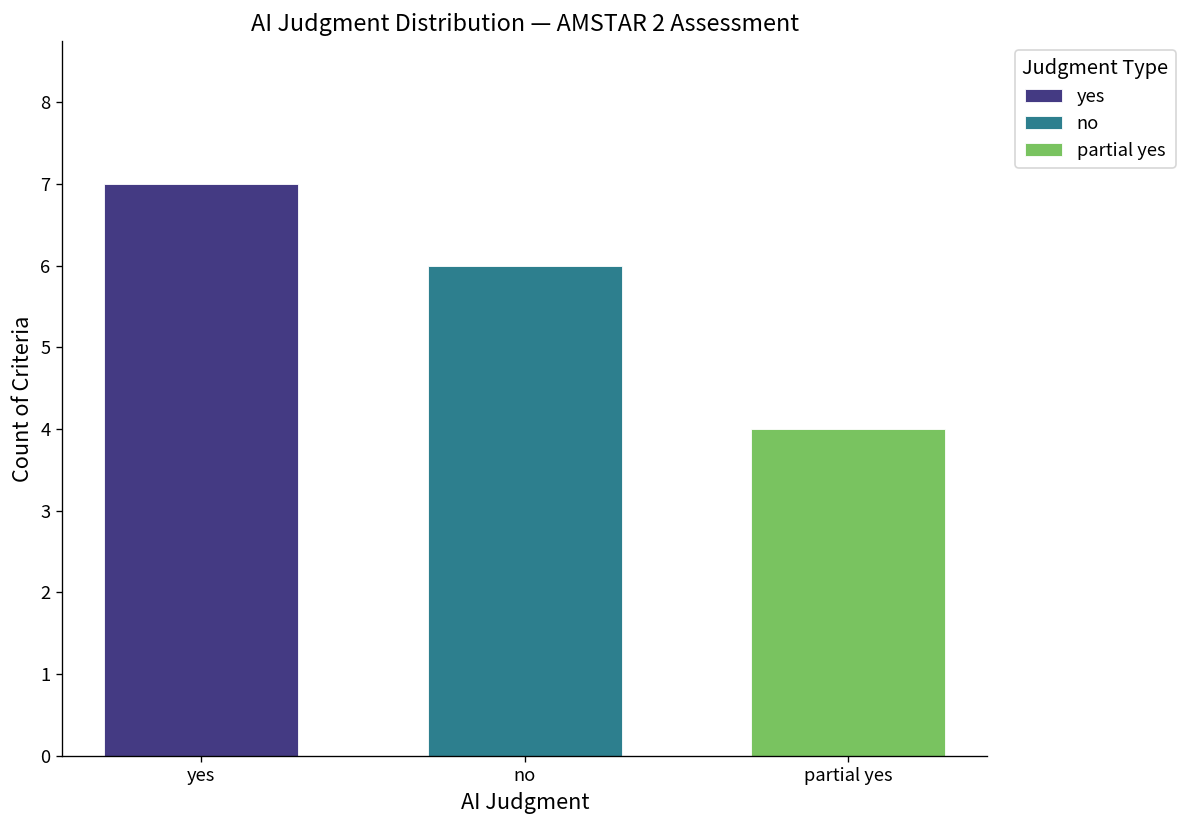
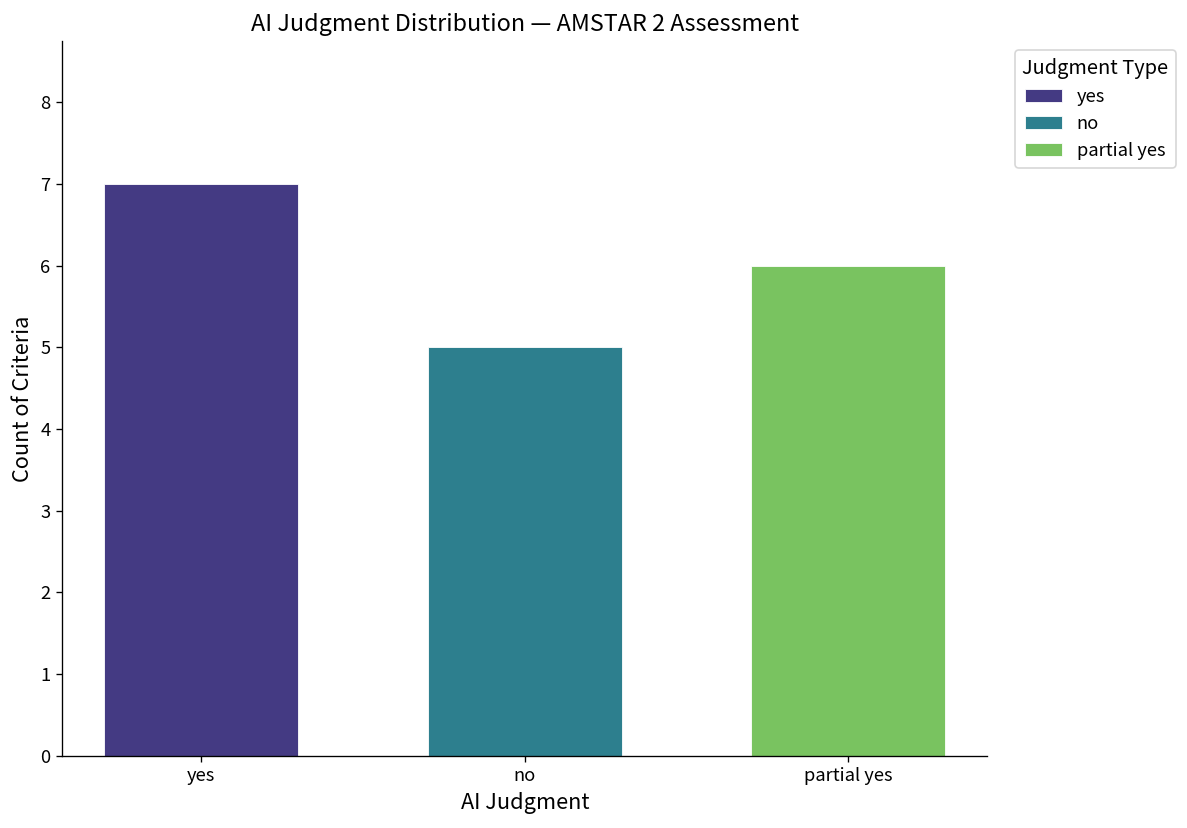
no: 6 -> 5
partial yes: 4 -> 6
